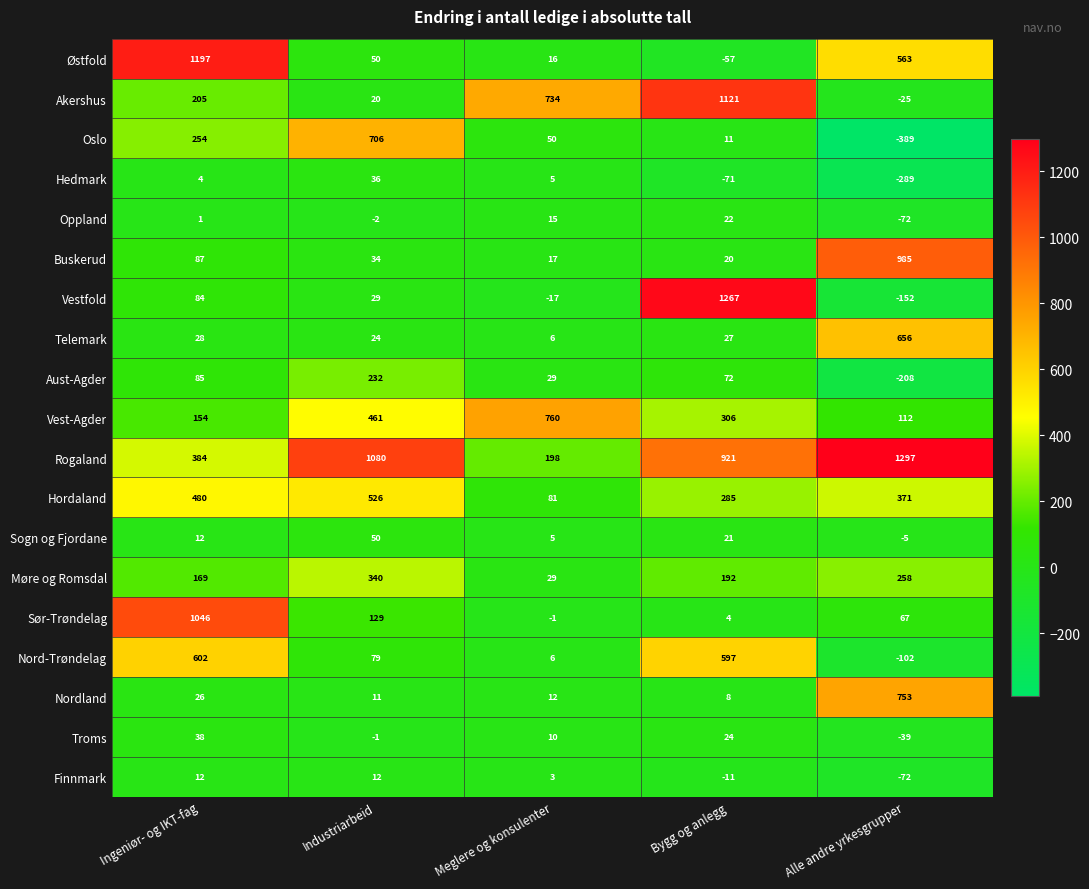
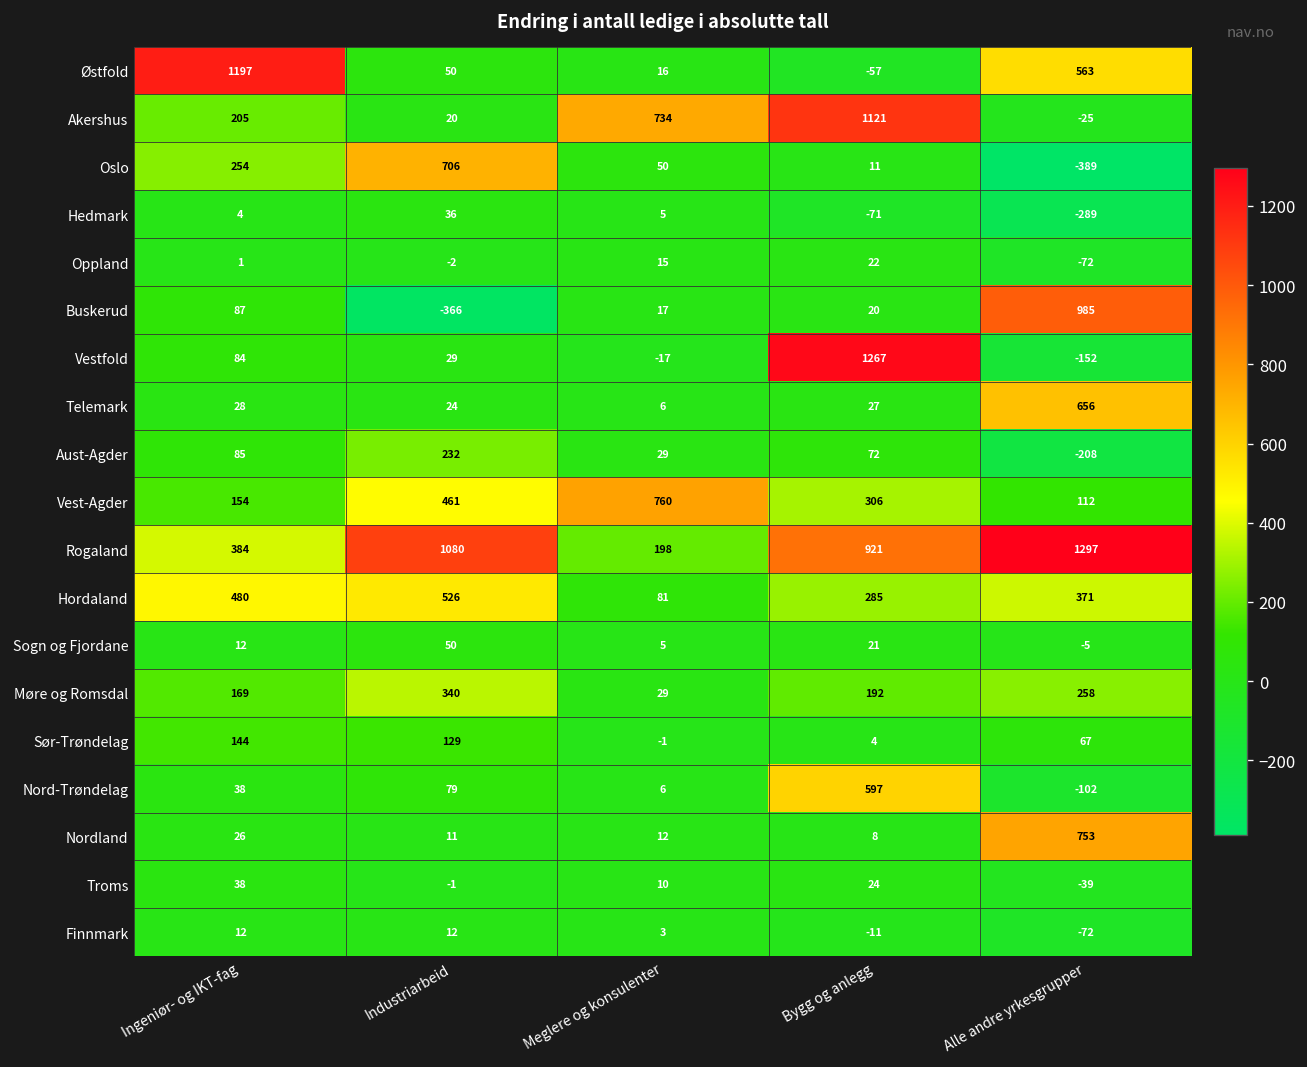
Buskerud, Industriarbeid: 34 -> -366
Sør-Trøndelag, Ingeniør- og IKT-fag: 1046 -> 144
Nord-Trøndelag, Ingeniør- og IKT-fag: 602 -> 38
